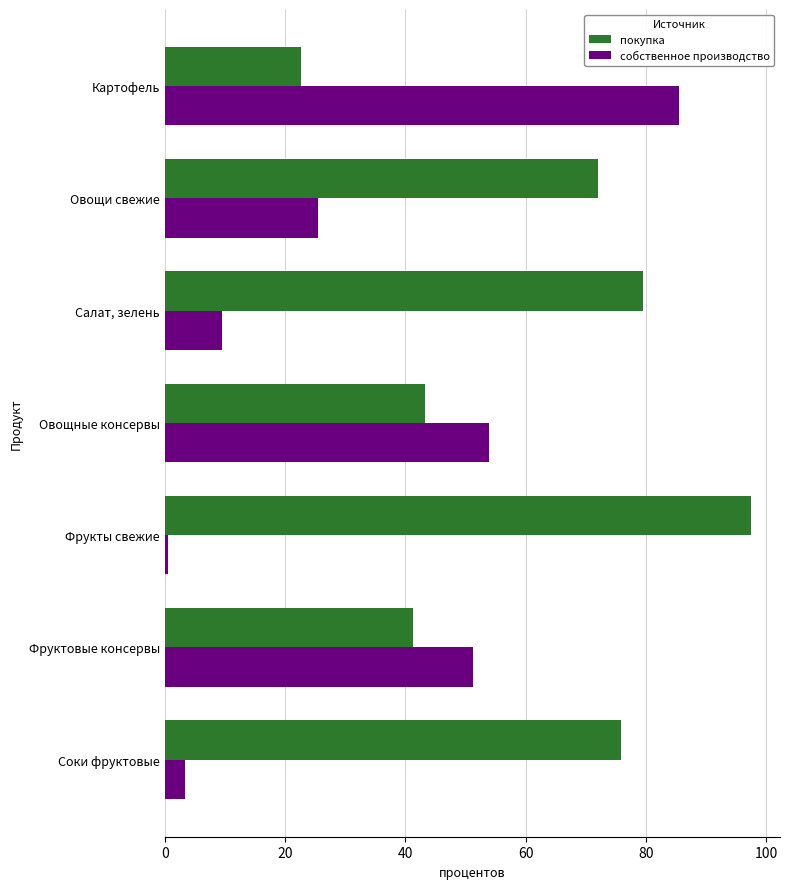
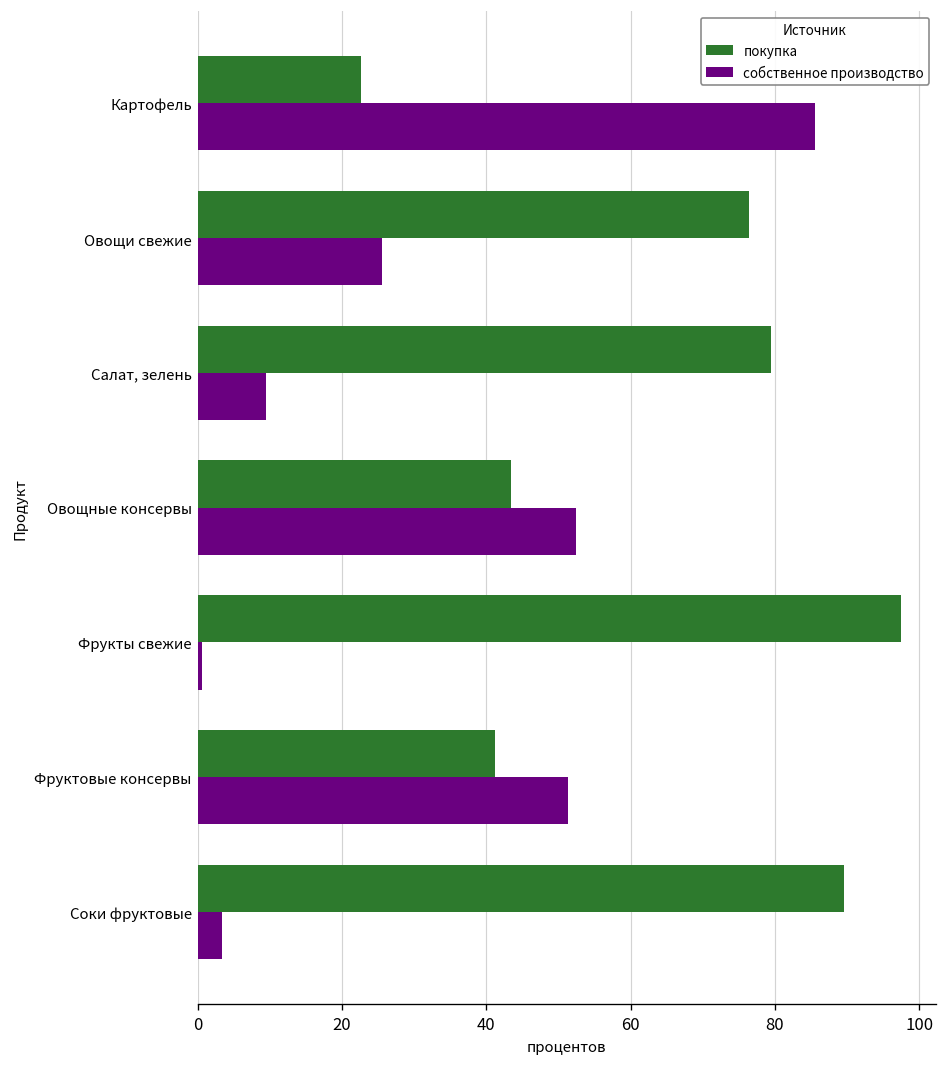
покупка, Овощи свежие: 72 -> 76
собственное производство, Овощные консервы: 54 -> 52
покупка, Соки фруктовые: 76 -> 90
